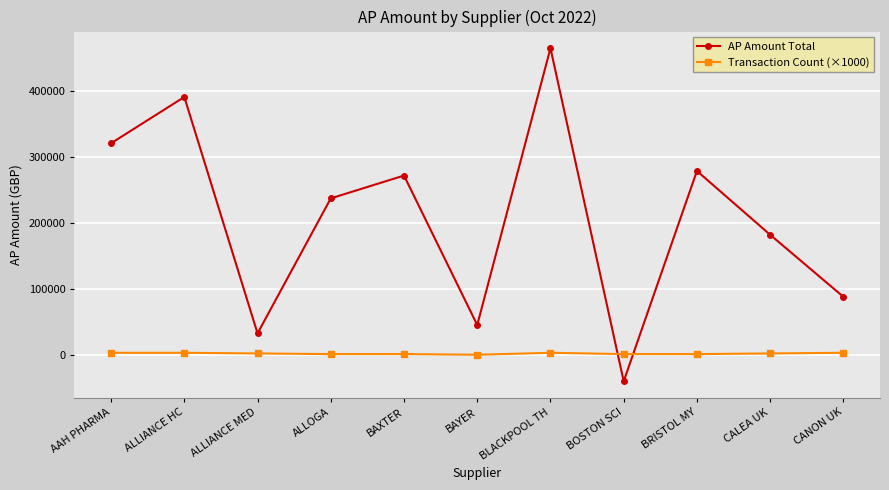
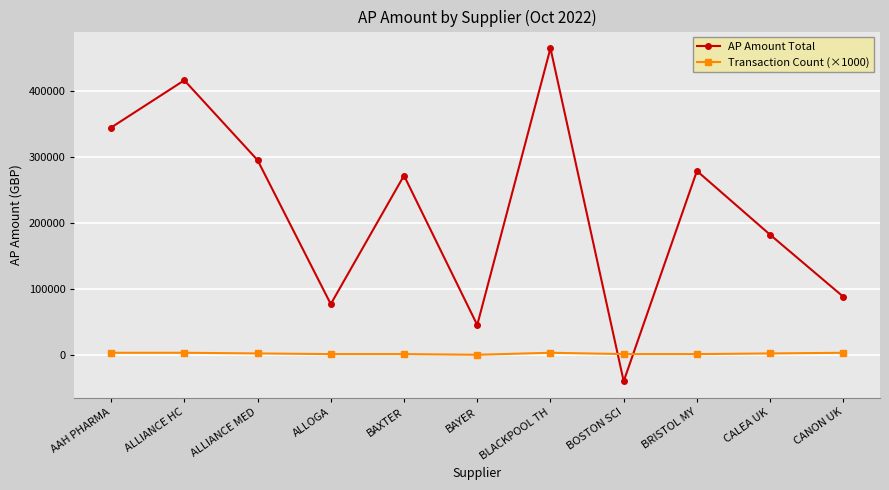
AP Amount Total, AAH PHARMA: 320000 -> 340000
AP Amount Total, ALLIANCE HC: 390000 -> 420000
AP Amount Total, ALLIANCE MED: 30000 -> 290000
AP Amount Total, ALLOGA: 240000 -> 80000
